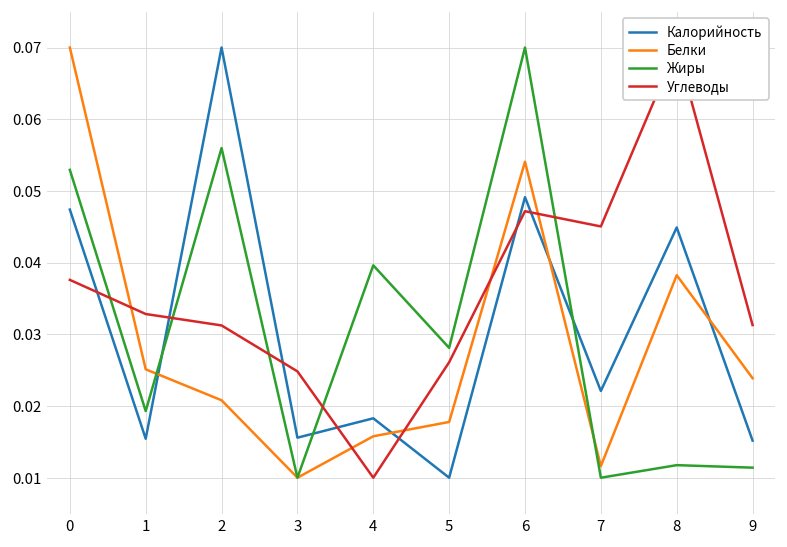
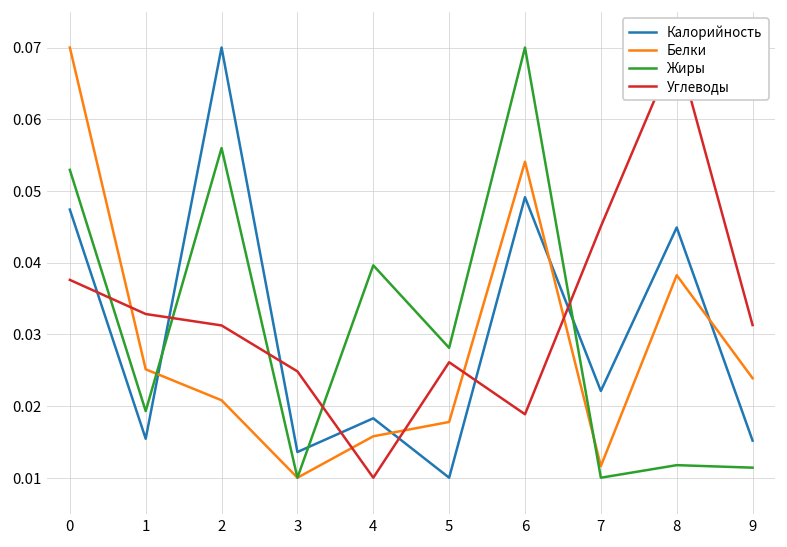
Калорийность, 3: 0.016 -> 0.014
Углеводы, 6: 0.047 -> 0.019
